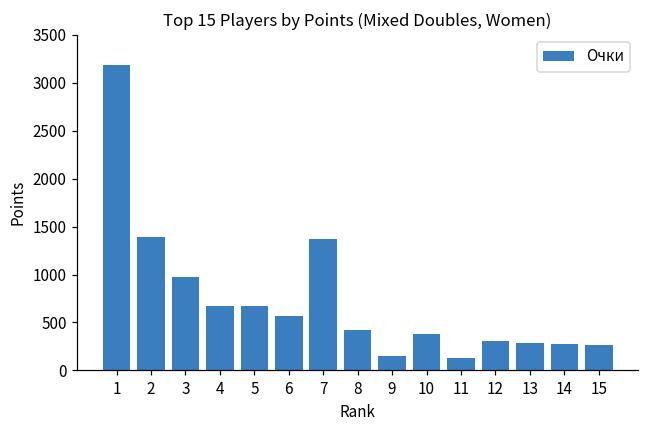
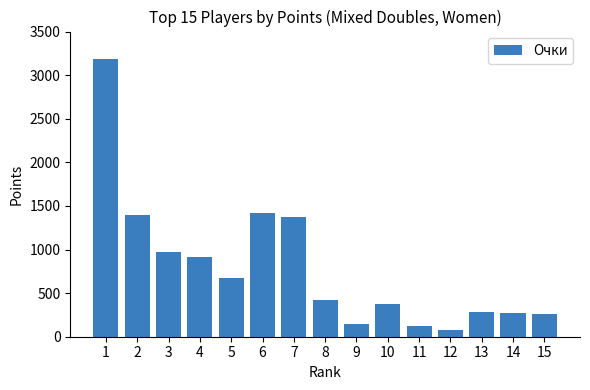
4: 700 -> 900
6: 600 -> 1400
12: 300 -> 100
